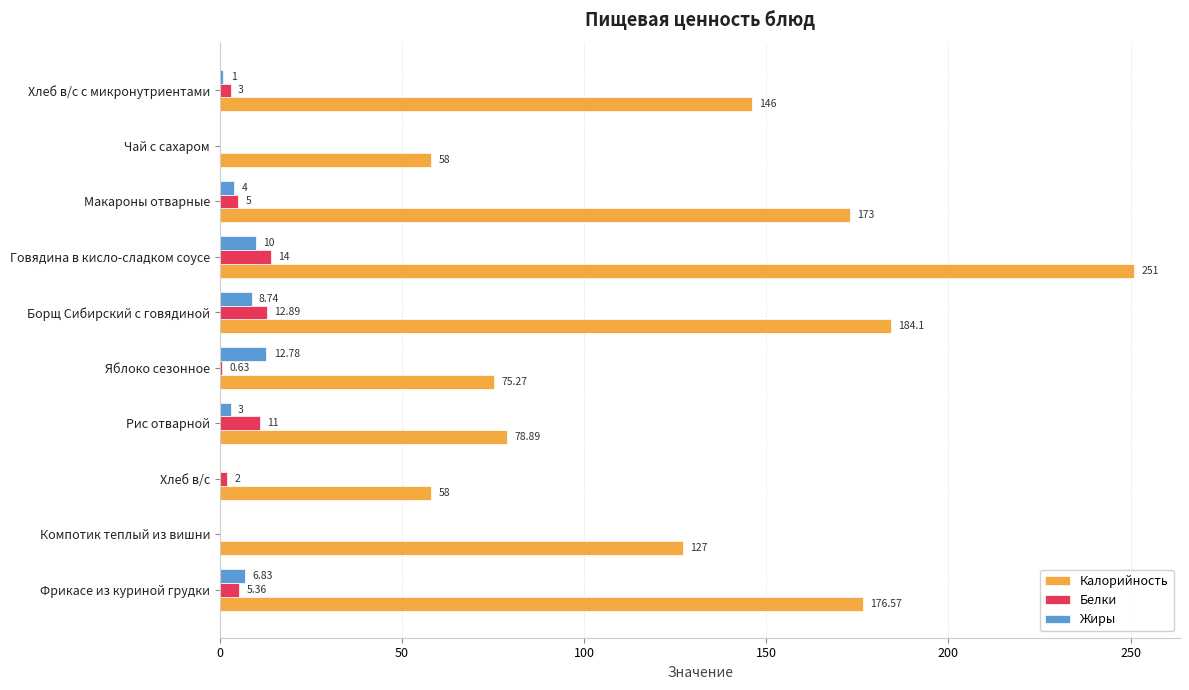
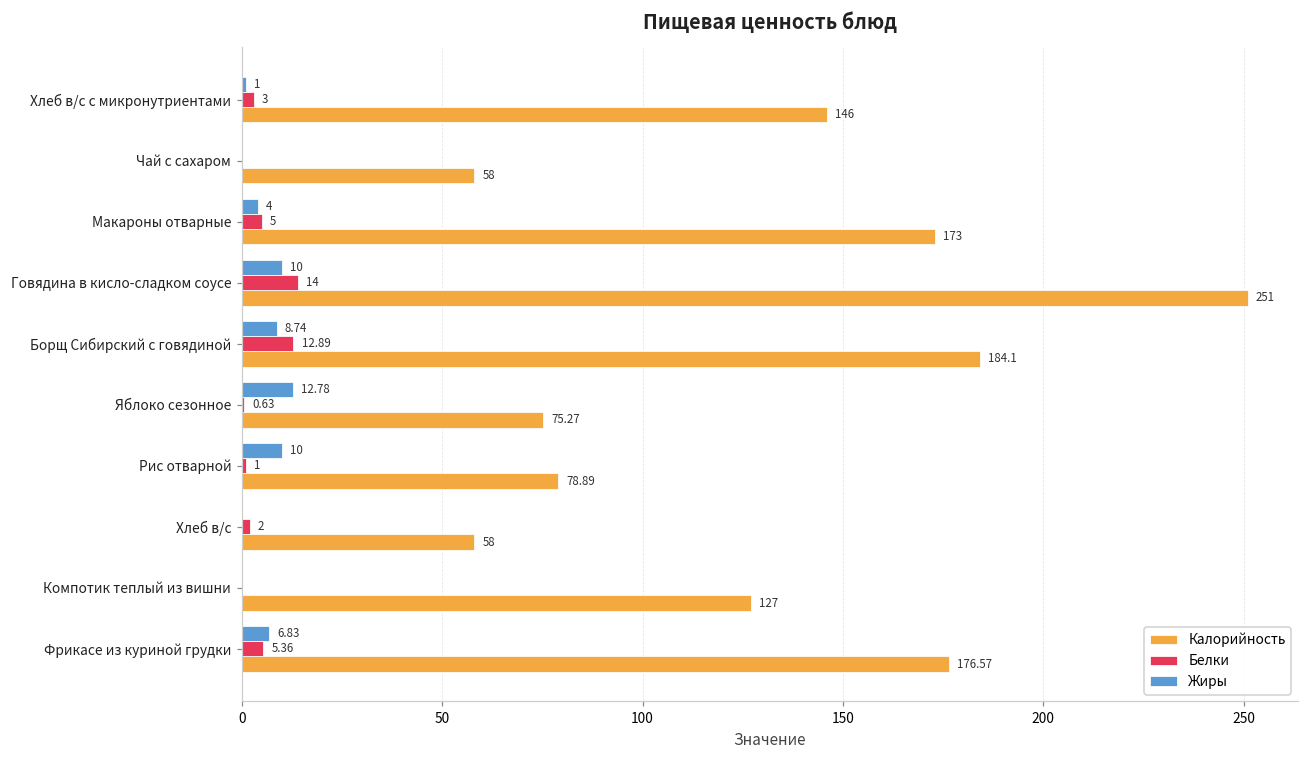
Жиры, Рис отварной: 3 -> 10
Белки, Рис отварной: 11 -> 1
